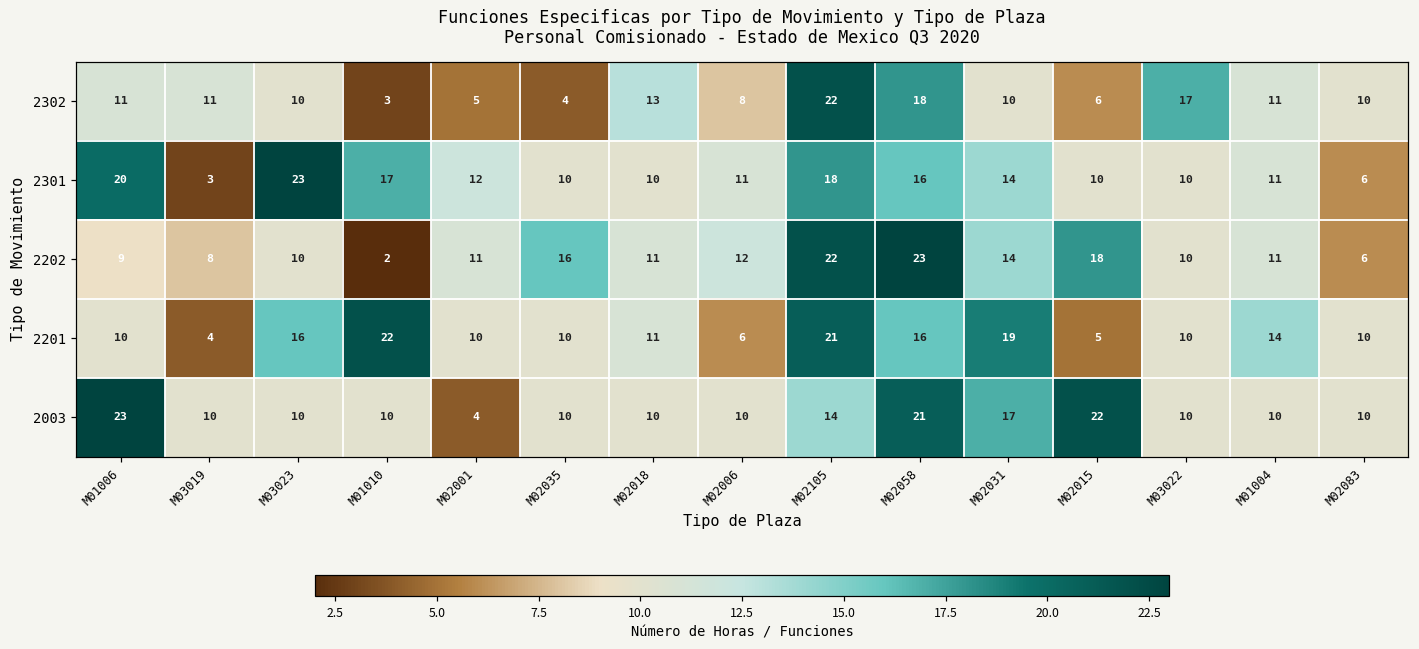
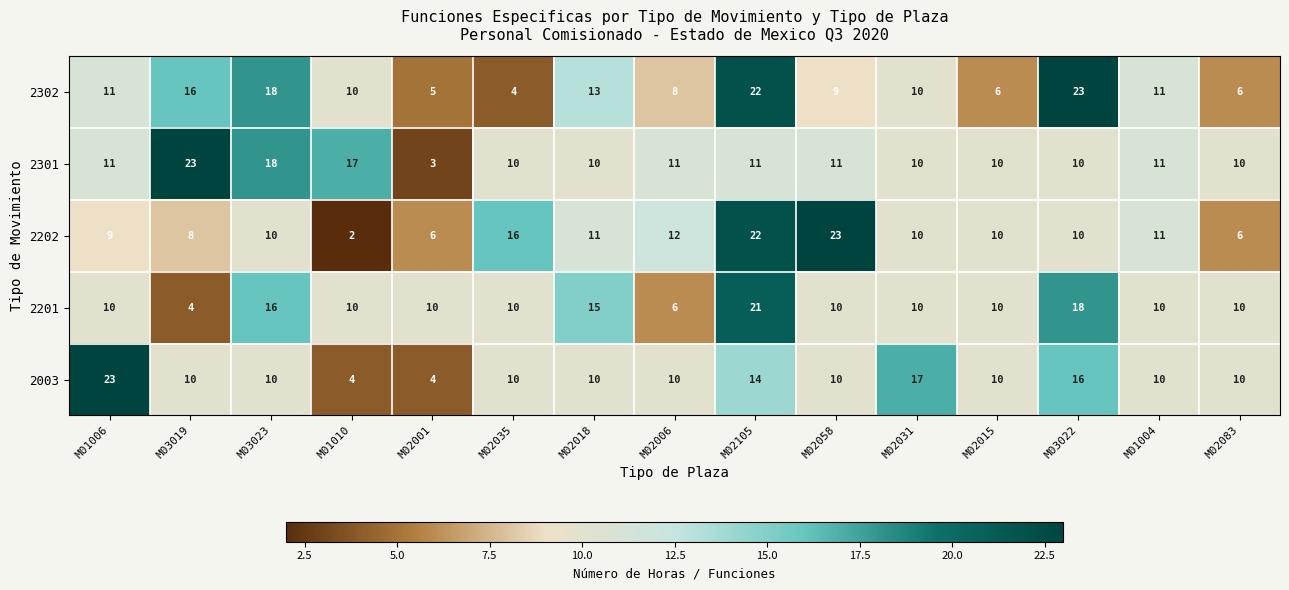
2302, M03019: 11 -> 16
2302, M03023: 10 -> 18
2302, M01010: 3 -> 10
2302, M02058: 18 -> 9
2302, M03022: 17 -> 23
2302, M02083: 10 -> 6
2301, M01006: 20 -> 11
2301, M03019: 3 -> 23
2301, M03023: 23 -> 18
2301, M02001: 12 -> 3
2301, M02105: 18 -> 11
2301, M02058: 16 -> 11
2301, M02031: 14 -> 10
2301, M02083: 6 -> 10
2202, M02001: 11 -> 6
2202, M02031: 14 -> 10
2202, M02015: 18 -> 10
2201, M01010: 22 -> 10
2201, M02018: 11 -> 15
2201, M02058: 16 -> 10
2201, M02031: 19 -> 10
2201, M02015: 5 -> 10
2201, M03022: 10 -> 18
2201, M01004: 14 -> 10
2003, M01010: 10 -> 4
2003, M02058: 21 -> 10
2003, M02015: 22 -> 10
2003, M03022: 10 -> 16
